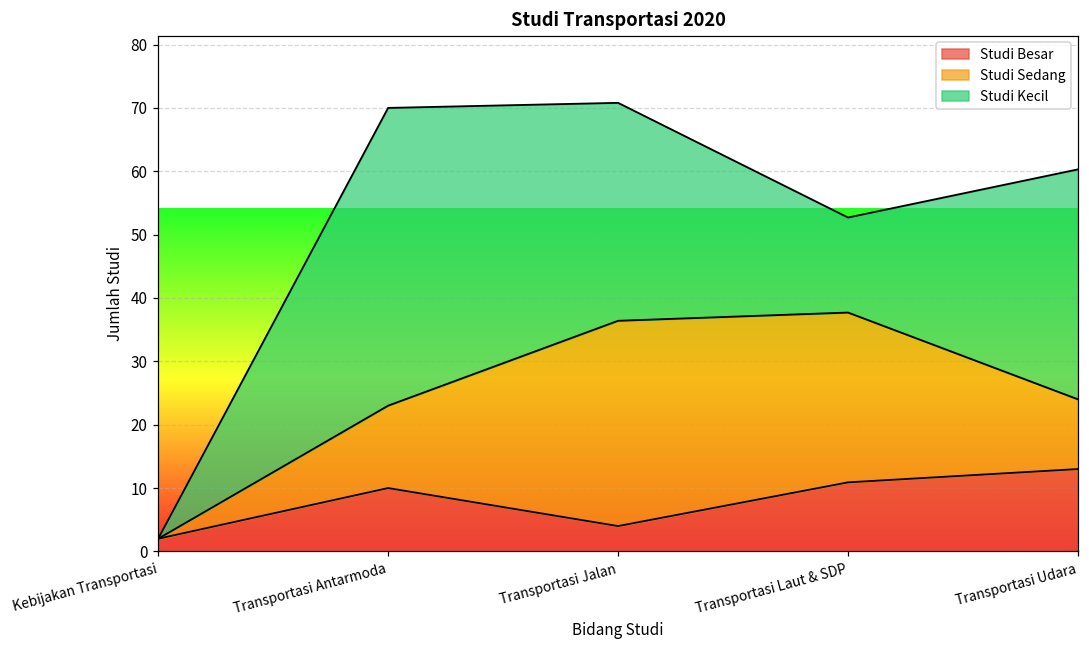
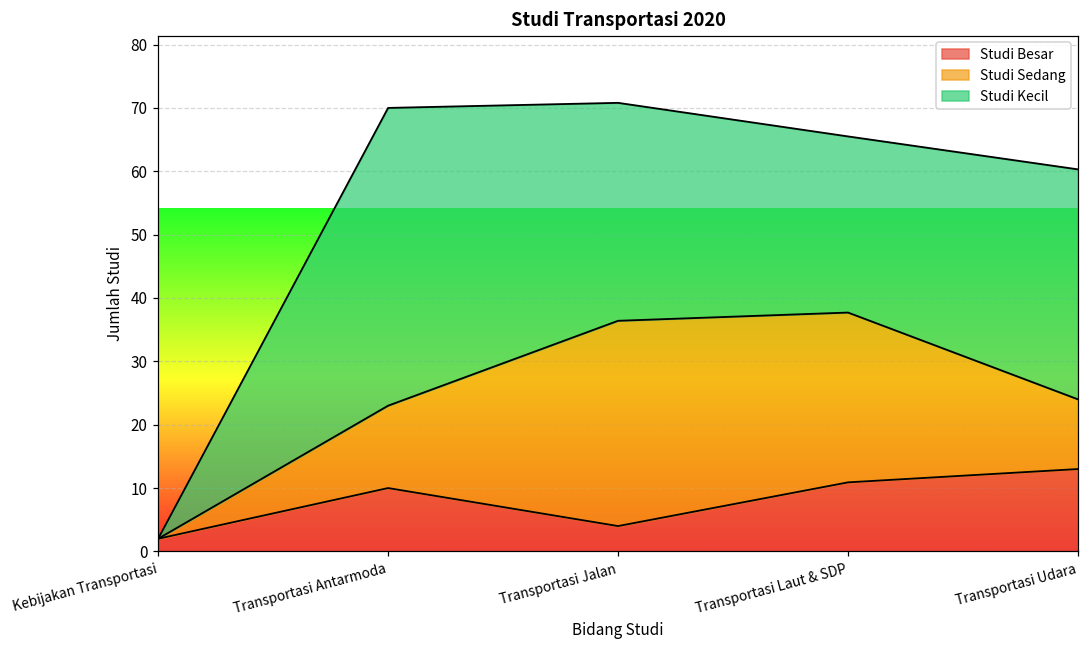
Studi Kecil, Transportasi Laut & SDP: 15 -> 28
